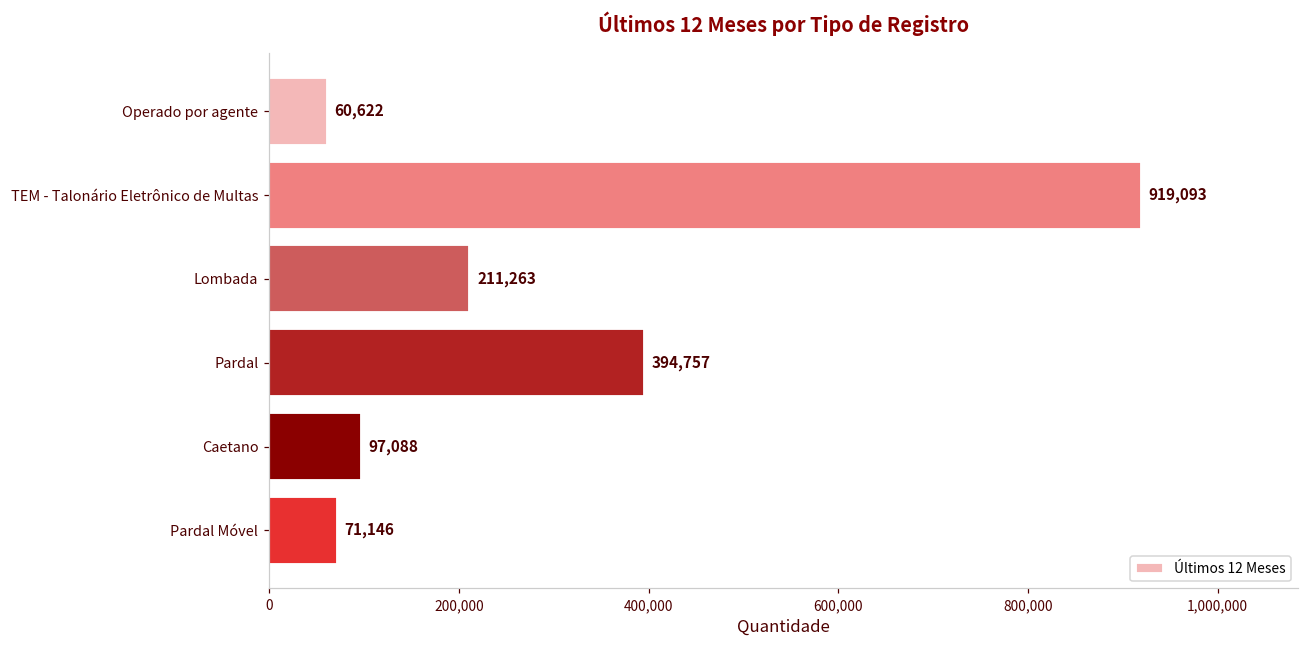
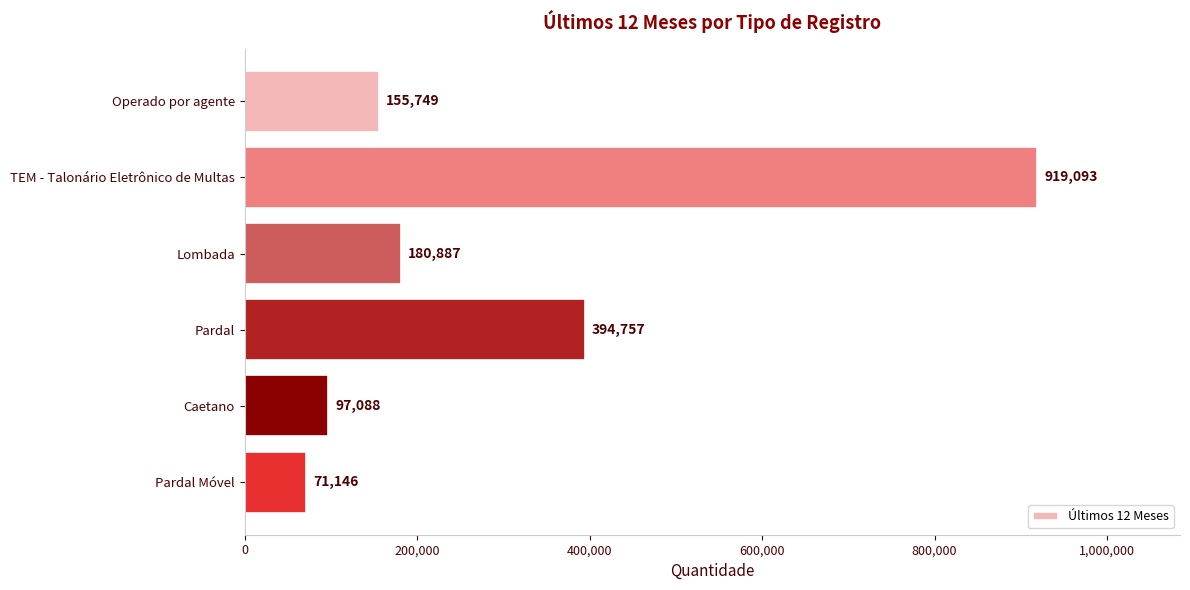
Operado por agente: 60,622 -> 155,749
Lombada: 211,263 -> 180,887
